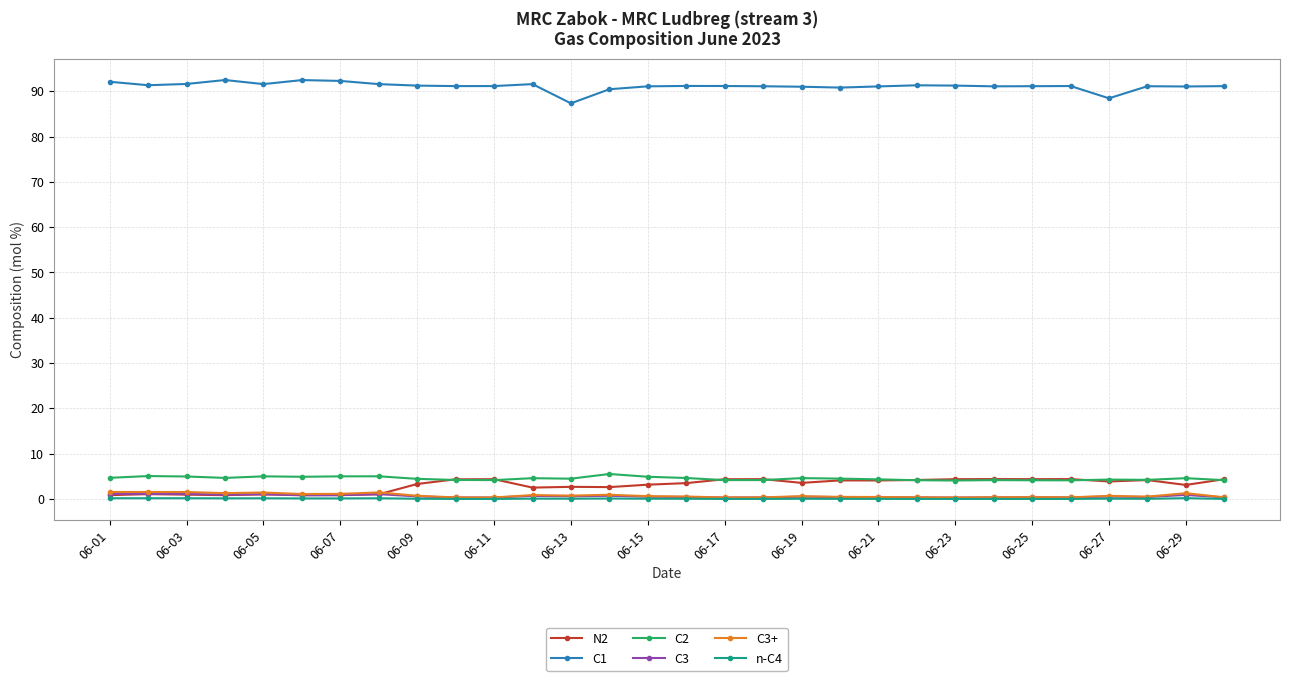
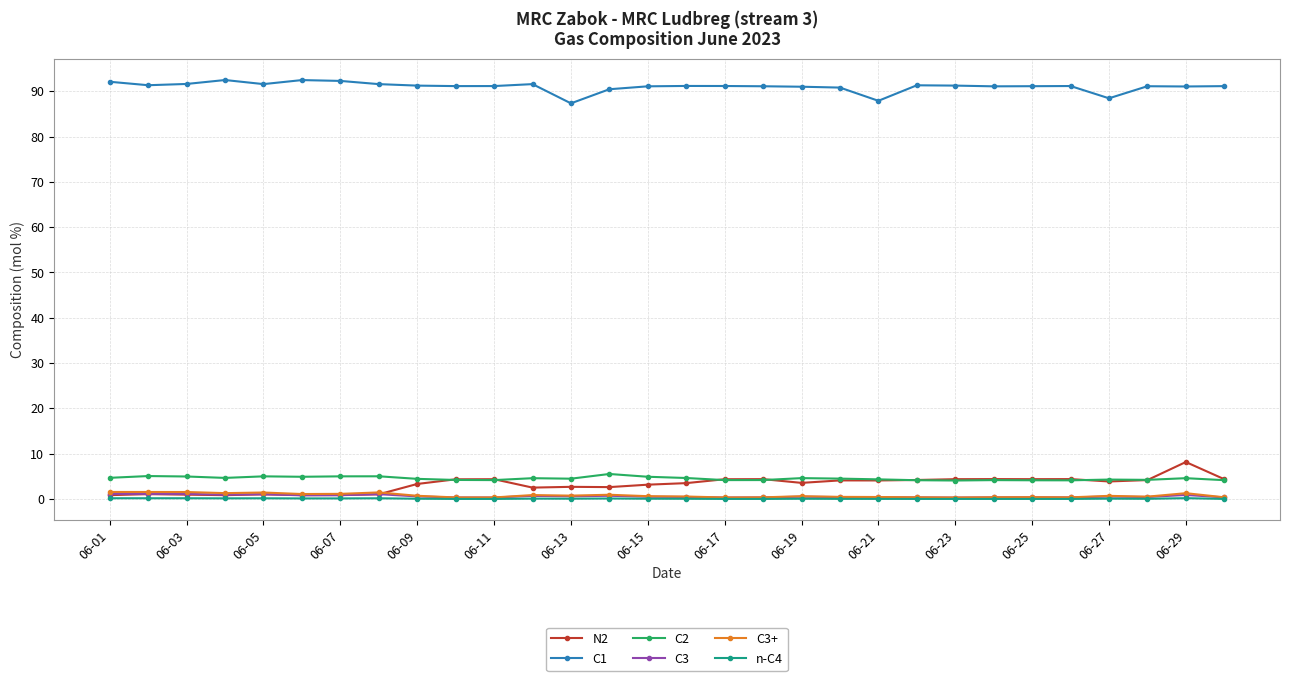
C1, 06-21: 91 -> 88
N2, 06-29: 3 -> 8
